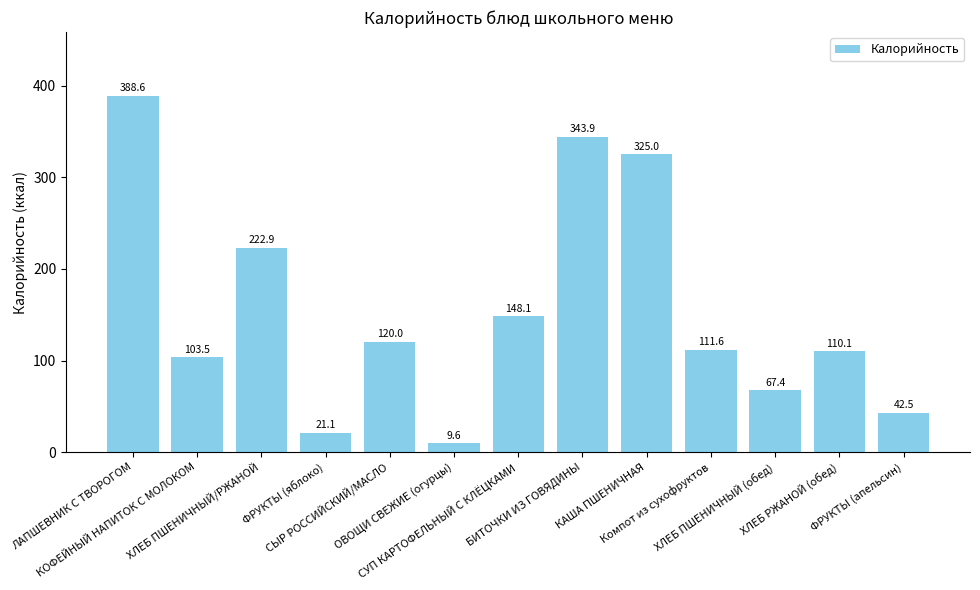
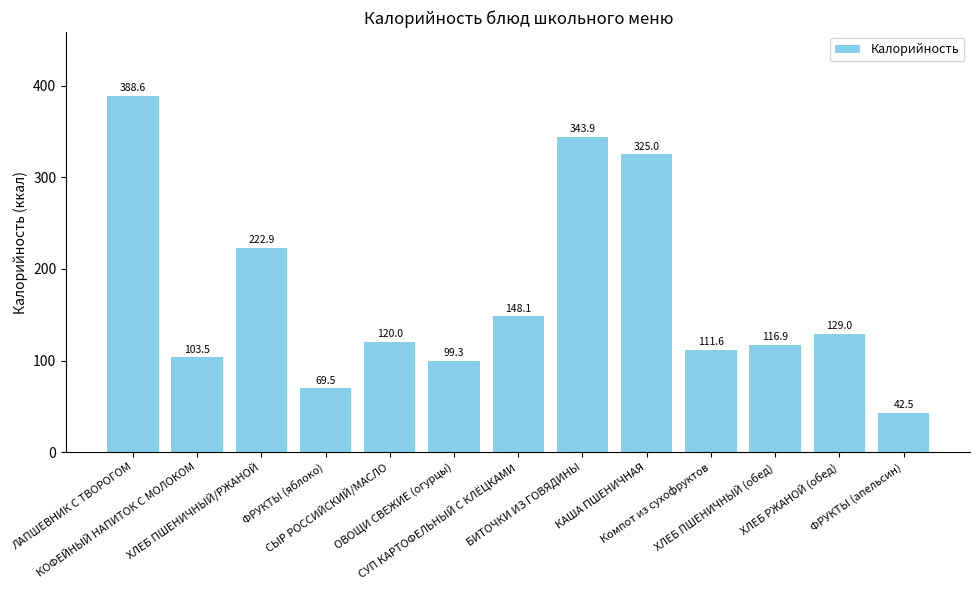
ФРУКТЫ (яблоко): 21.1 -> 69.5
ОВОЩИ СВЕЖИЕ (огурцы): 9.6 -> 99.3
ХЛЕБ ПШЕНИЧНЫЙ (обед): 67.4 -> 116.9
ХЛЕБ РЖАНОЙ (обед): 110.1 -> 129.0
